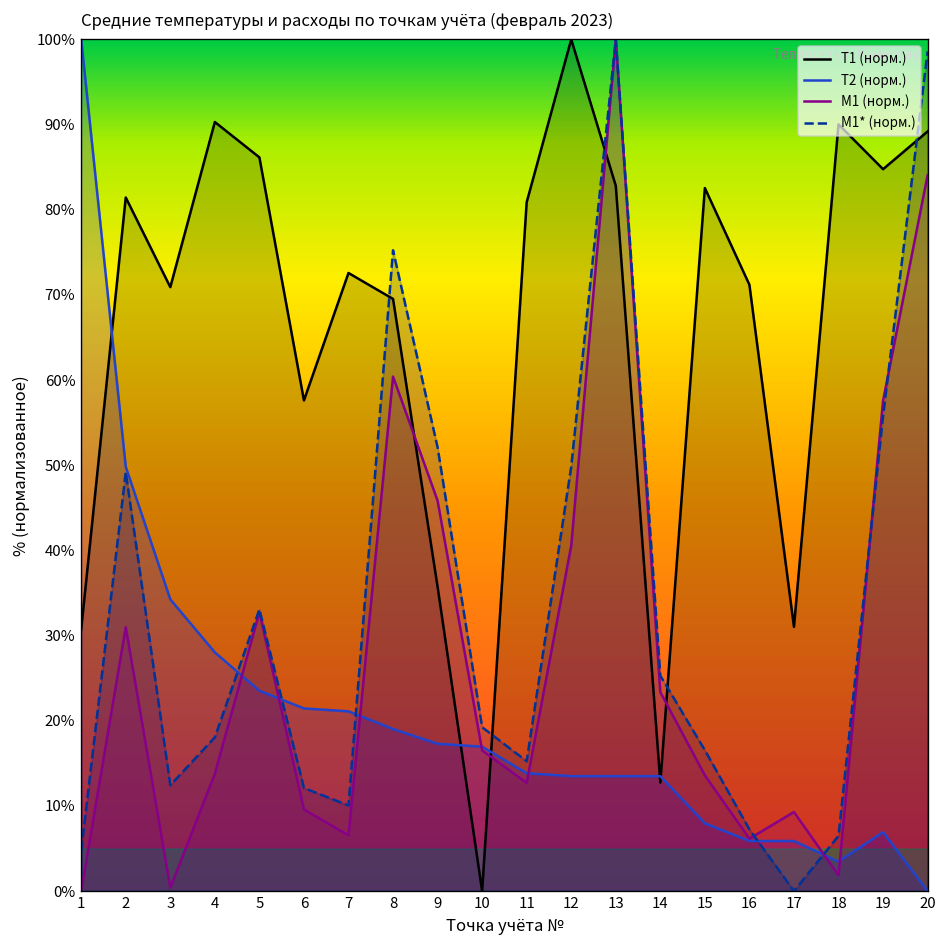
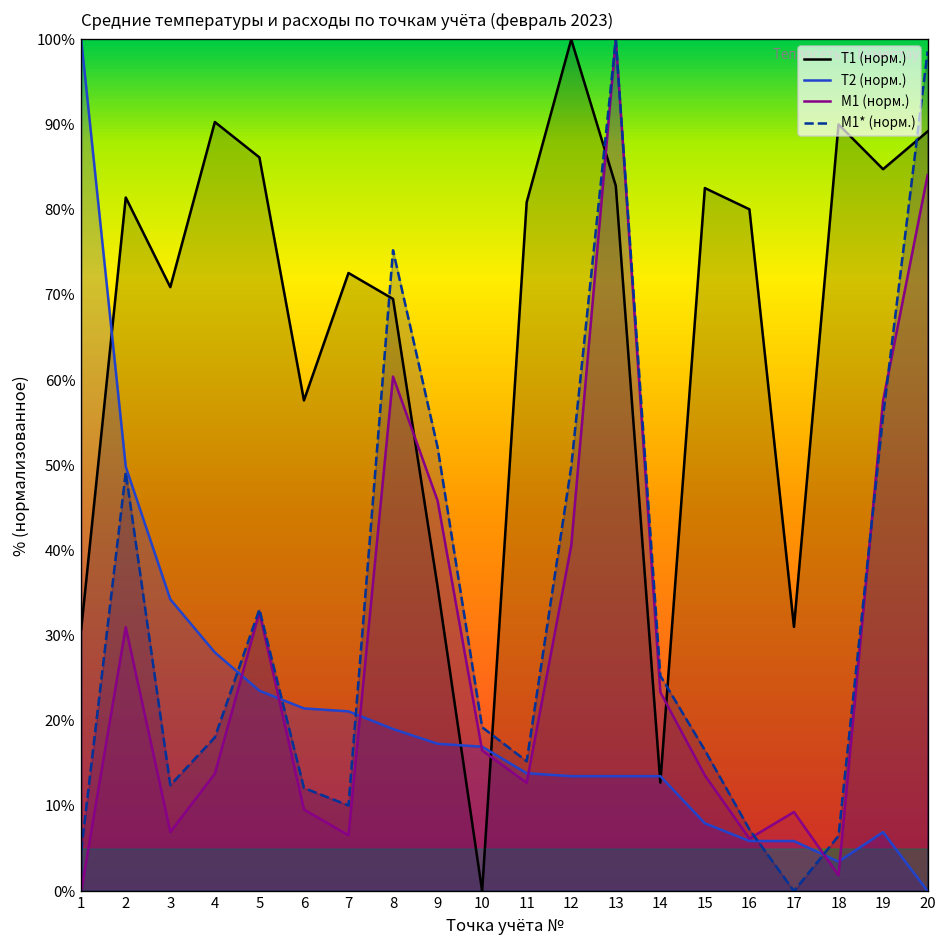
M1 (норм.), 3: 0% -> 7%
T1 (норм.), 16: 71% -> 80%
